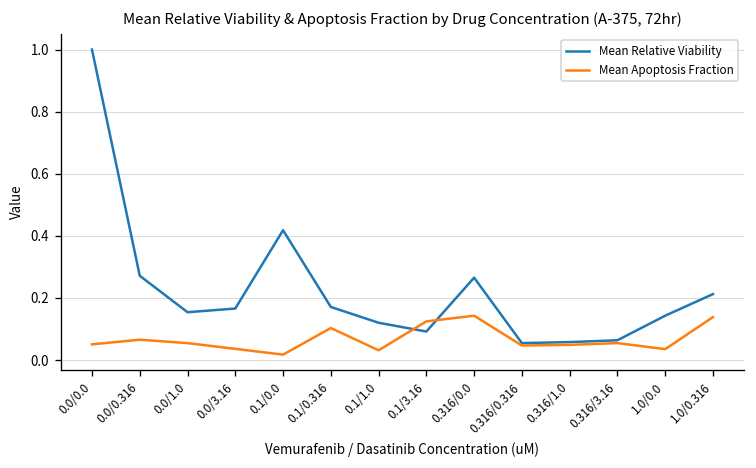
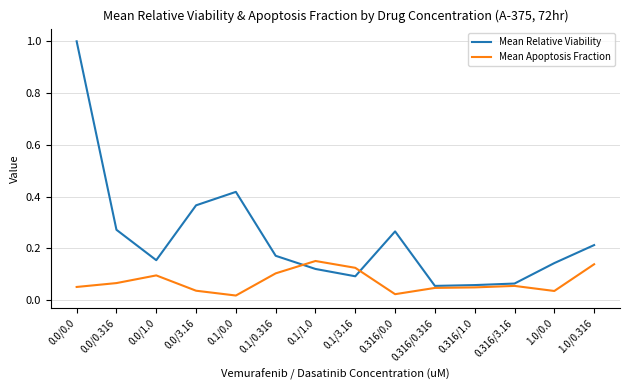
Mean Apoptosis Fraction, 0.0/1.0: 0.05 -> 0.10
Mean Relative Viability, 0.0/3.16: 0.17 -> 0.37
Mean Apoptosis Fraction, 0.1/1.0: 0.03 -> 0.15
Mean Apoptosis Fraction, 0.316/0.0: 0.14 -> 0.02
